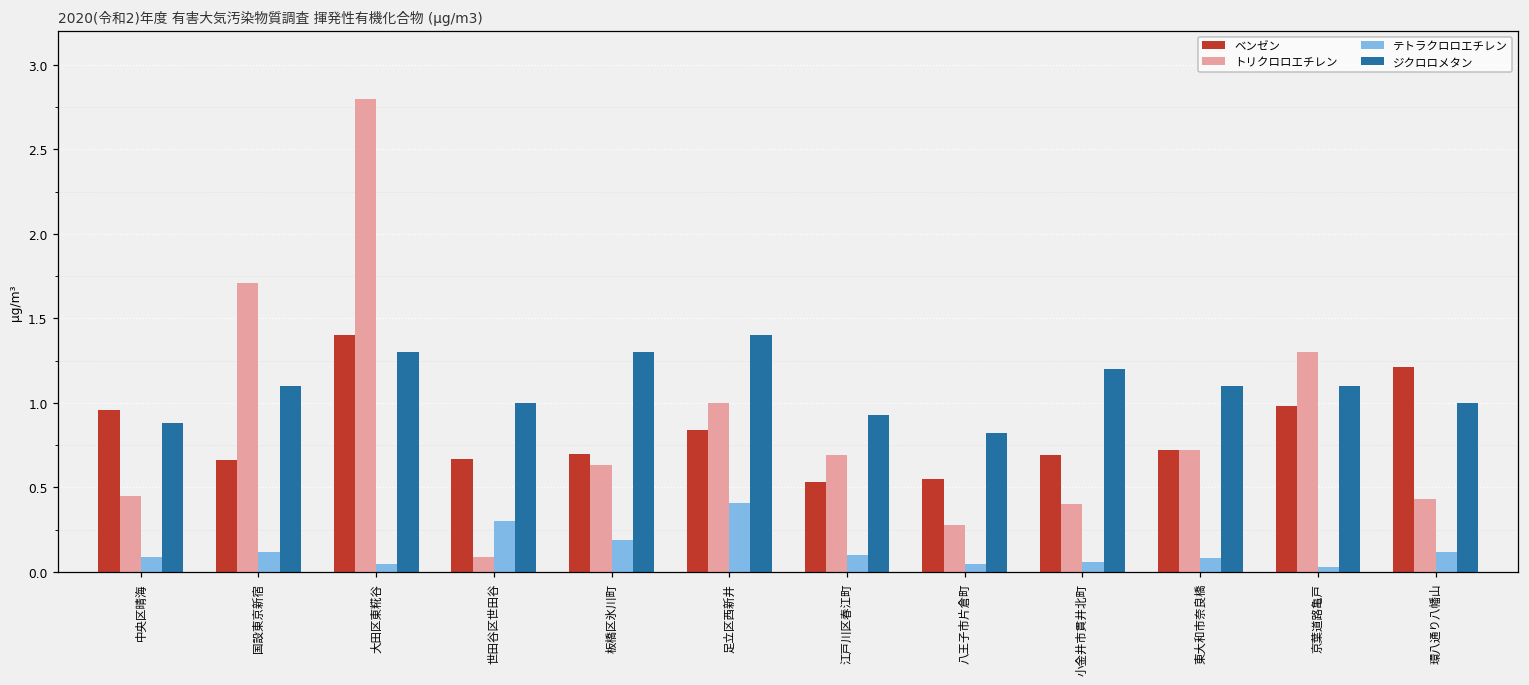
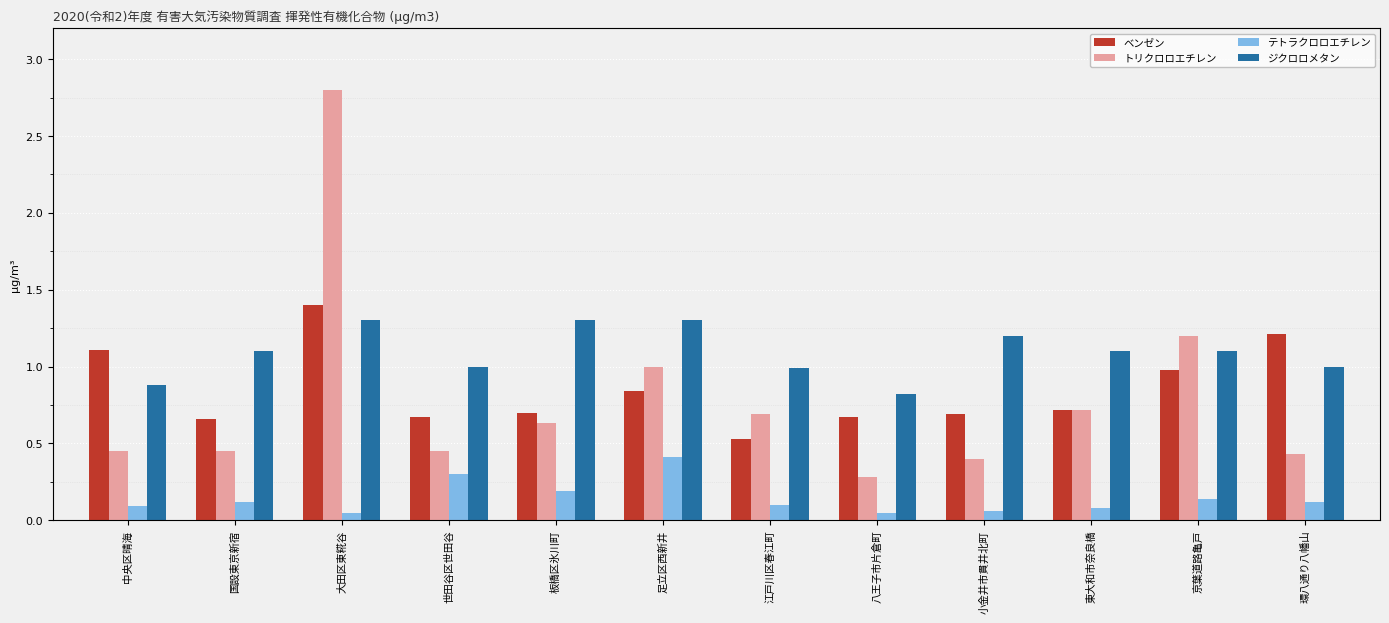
ベンゼン, 中央区晴海: 0.96 -> 1.11
トリクロロエチレン, 国設東京新宿: 1.71 -> 0.45
トリクロロエチレン, 世田谷区世田谷: 0.09 -> 0.45
ジクロロメタン, 足立区西新井: 1.4 -> 1.3
ジクロロメタン, 江戸川区春江町: 0.93 -> 0.99
ベンゼン, 八王子市片倉町: 0.55 -> 0.67
トリクロロエチレン, 京葉道路亀戸: 1.3 -> 1.2
テトラクロロエチレン, 京葉道路亀戸: 0.03 -> 0.14
